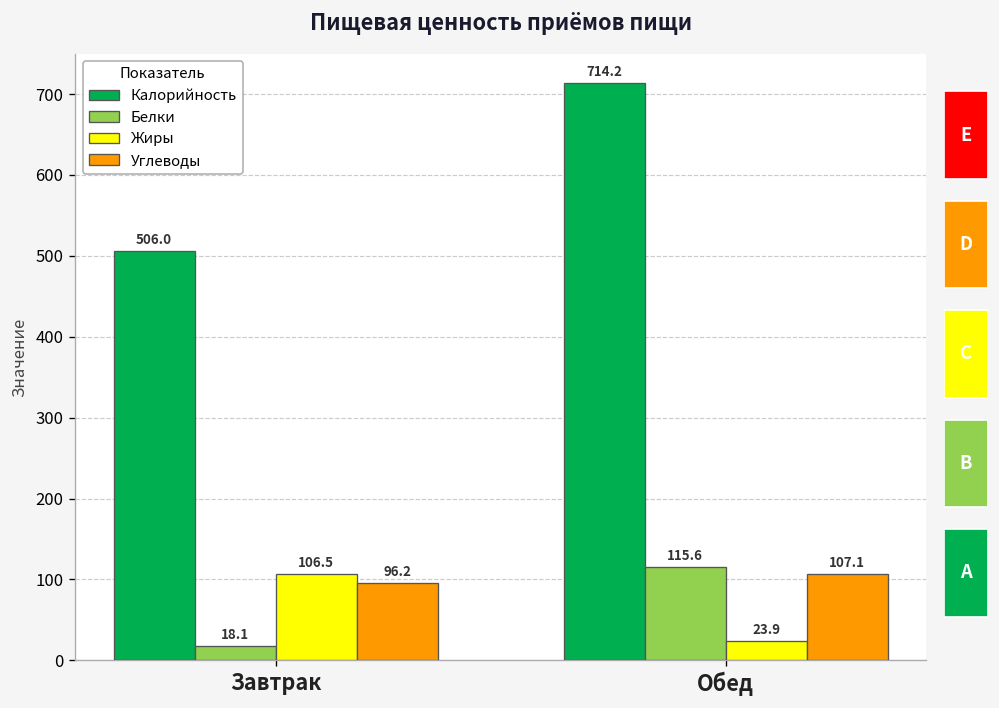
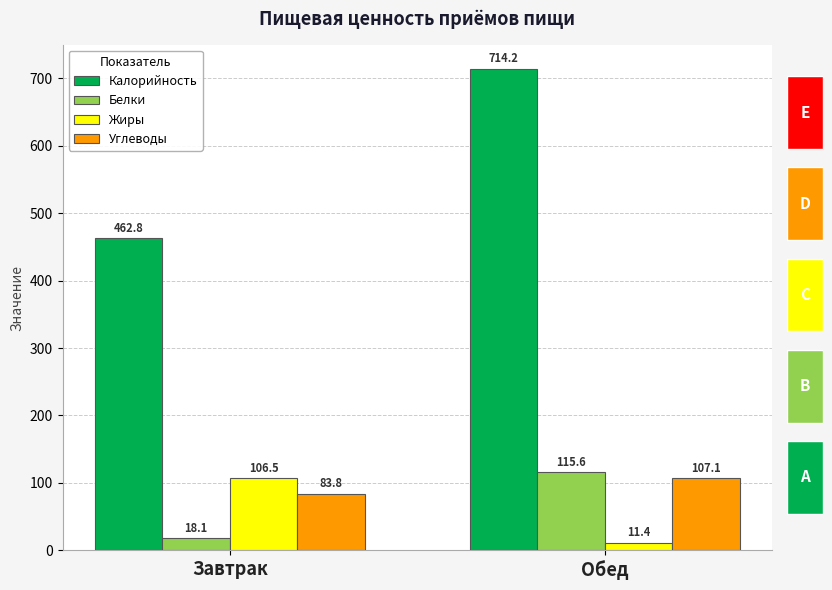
Пищевая ценность приёмов пищи, Калорийность, Завтрак: 506.0 -> 462.8
Пищевая ценность приёмов пищи, Углеводы, Завтрак: 96.2 -> 83.8
Пищевая ценность приёмов пищи, Жиры, Обед: 23.9 -> 11.4
